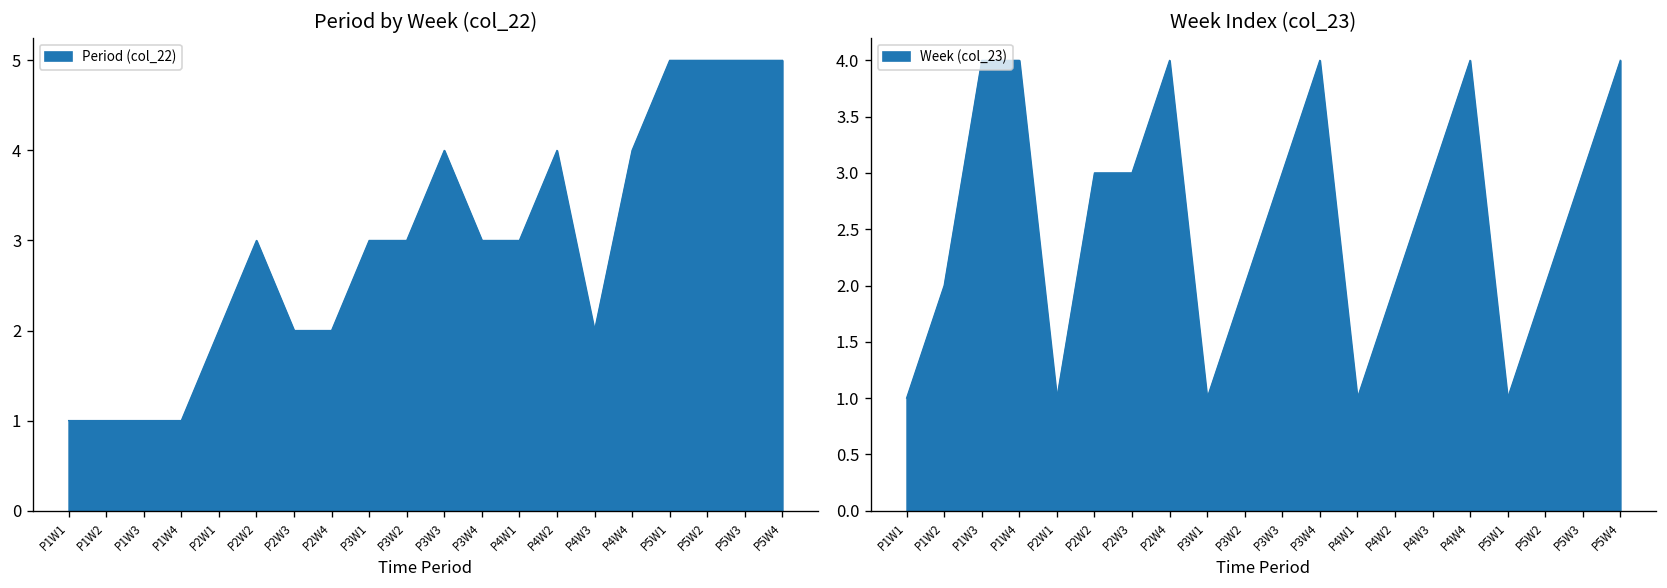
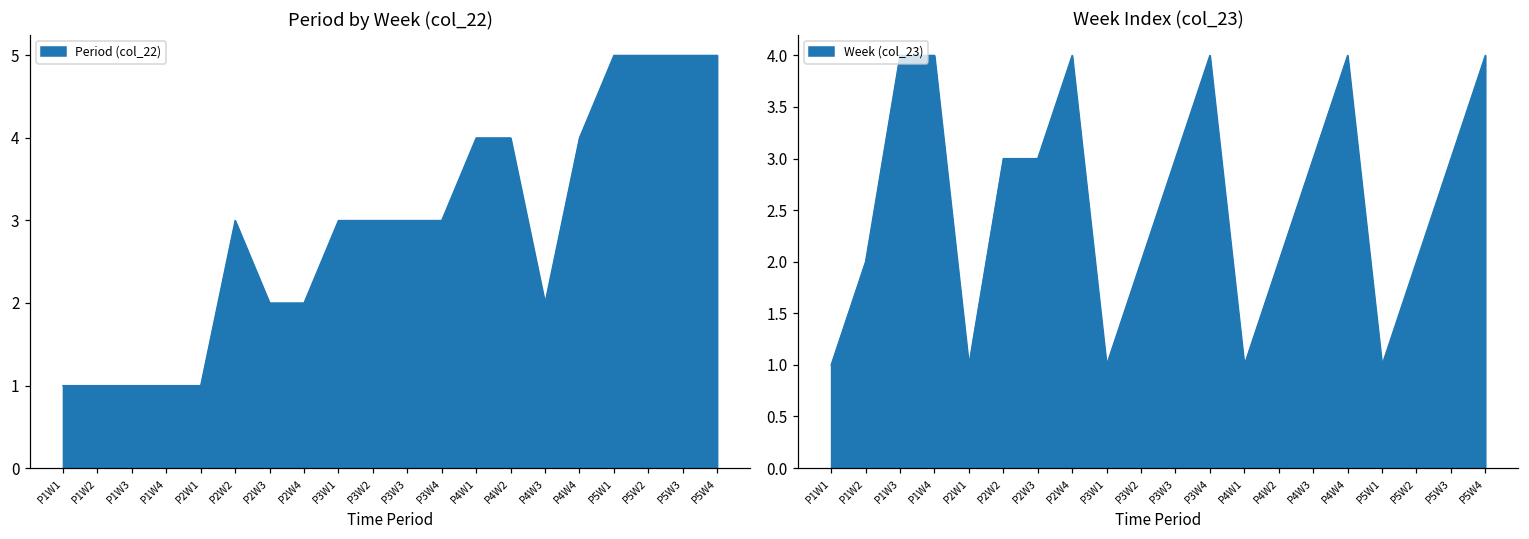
Period by Week (col_22), P2W1: 2 -> 1
Period by Week (col_22), P3W3: 4 -> 3
Period by Week (col_22), P4W1: 3 -> 4
